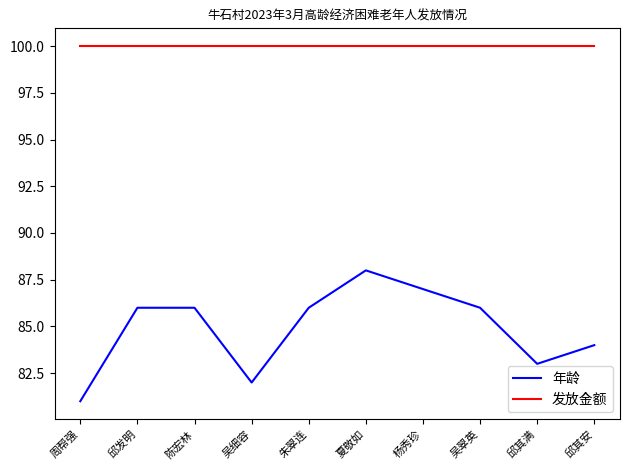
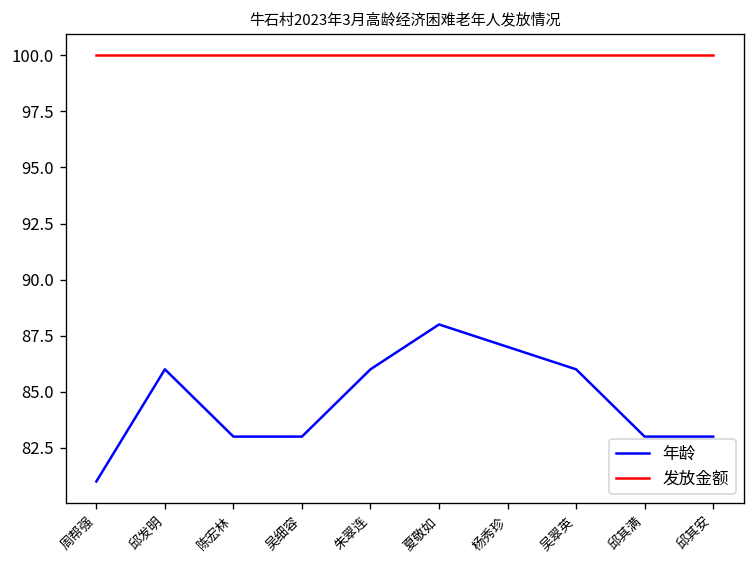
年龄, 陈宏林: 86 -> 83
年龄, 吴细容: 82 -> 83
年龄, 邱其安: 84 -> 83
